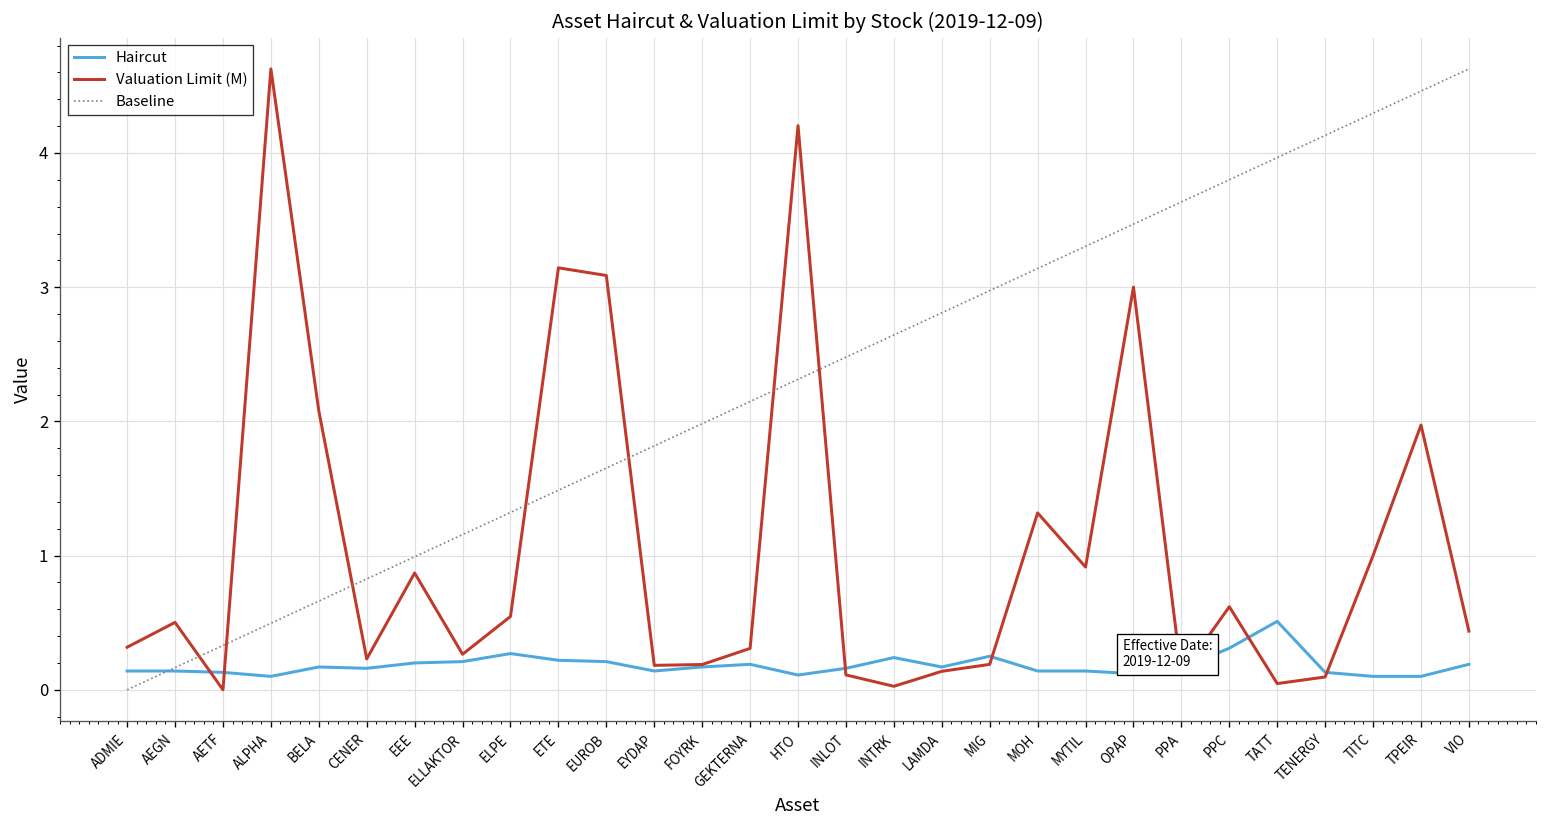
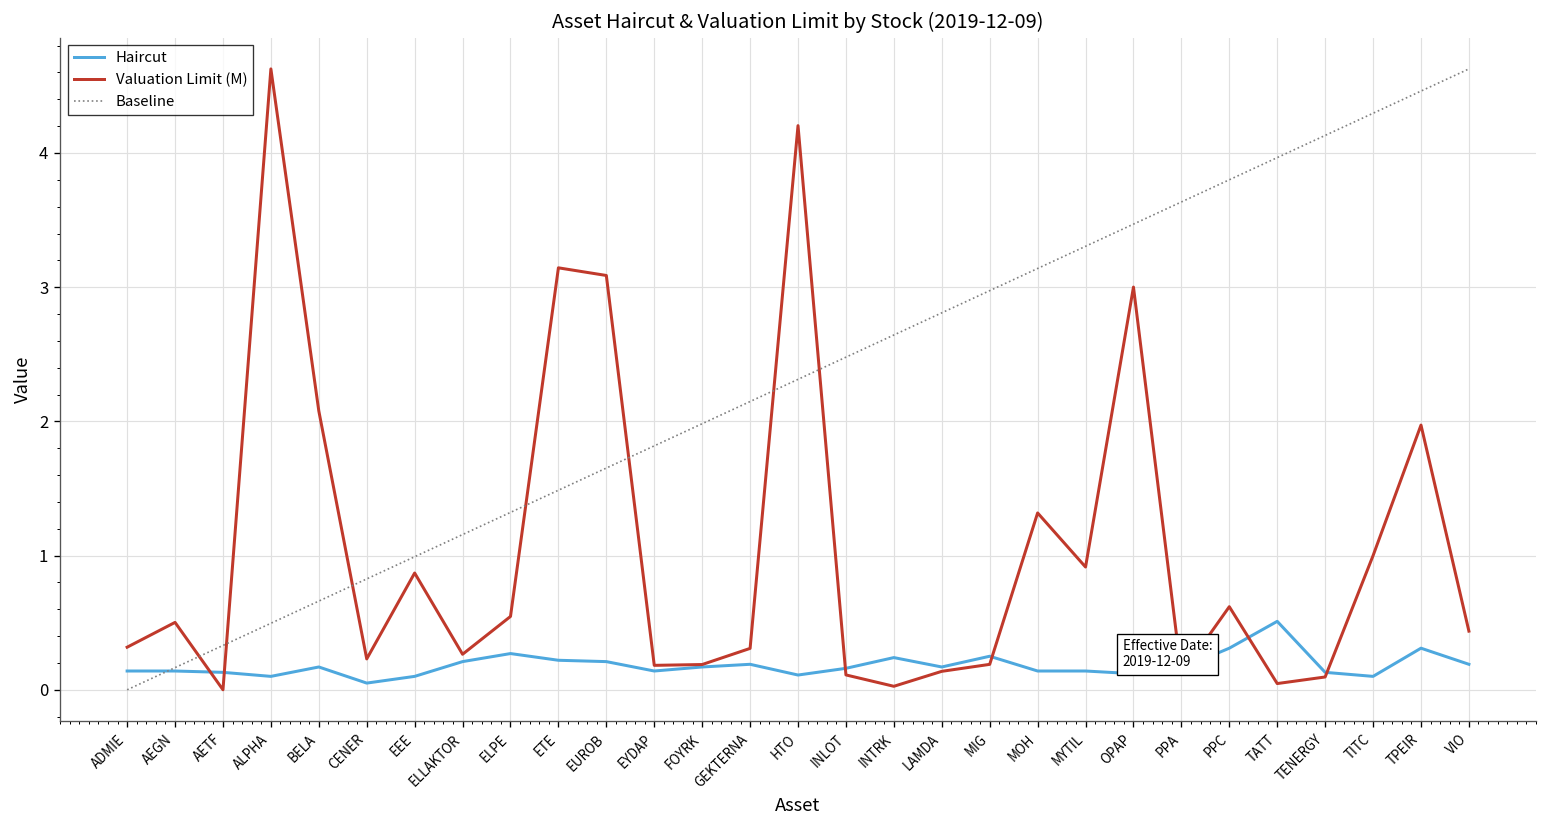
Haircut, CENER: 0.16 -> 0.05
Haircut, EEE: 0.2 -> 0.1
Haircut, TPEIR: 0.10 -> 0.31
